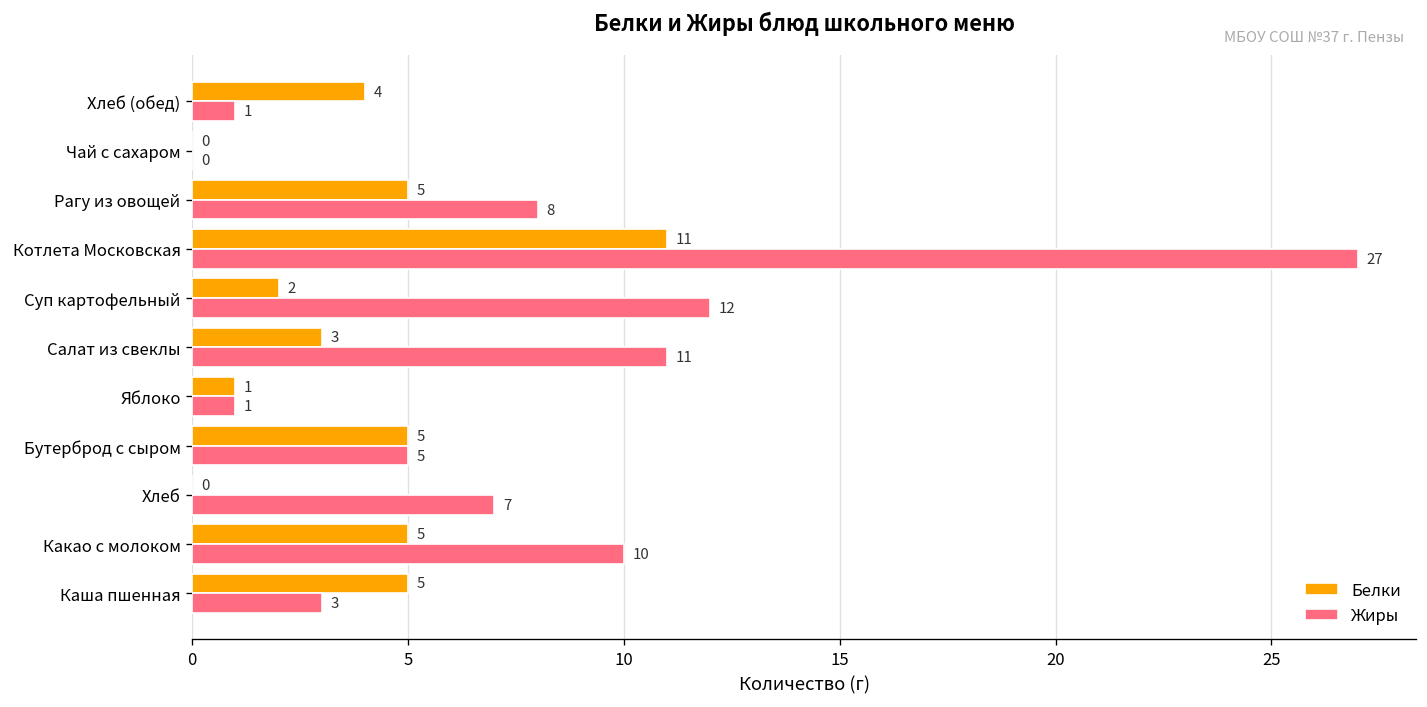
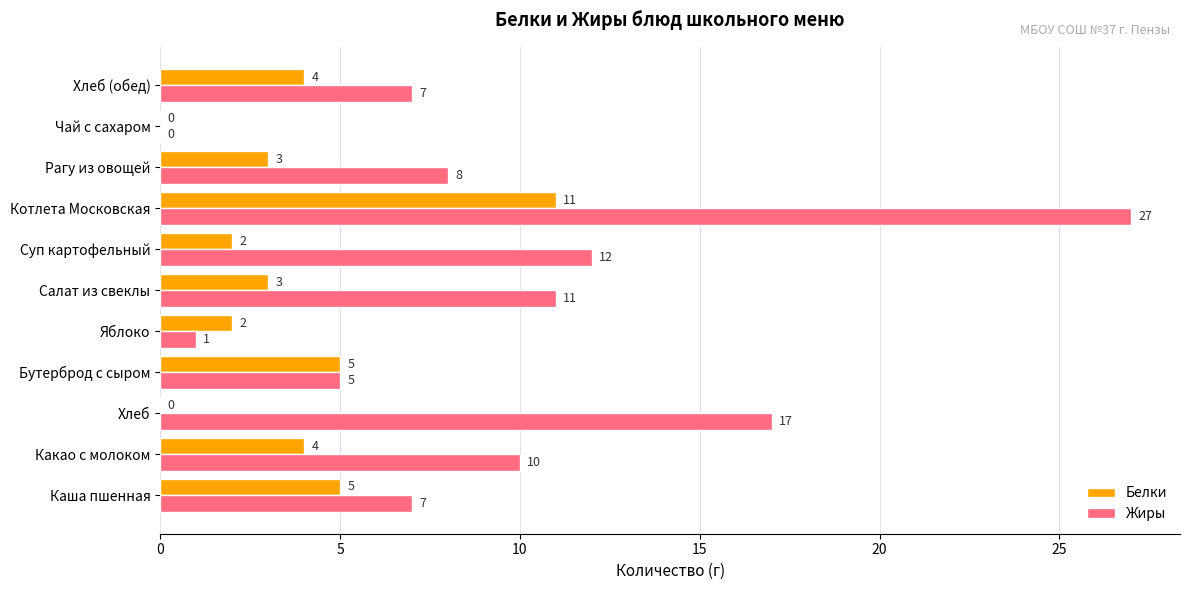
Жиры, Хлеб (обед): 1 -> 7
Белки, Рагу из овощей: 5 -> 3
Белки, Яблоко: 1 -> 2
Жиры, Хлеб: 7 -> 17
Белки, Какао с молоком: 5 -> 4
Жиры, Каша пшенная: 3 -> 7
